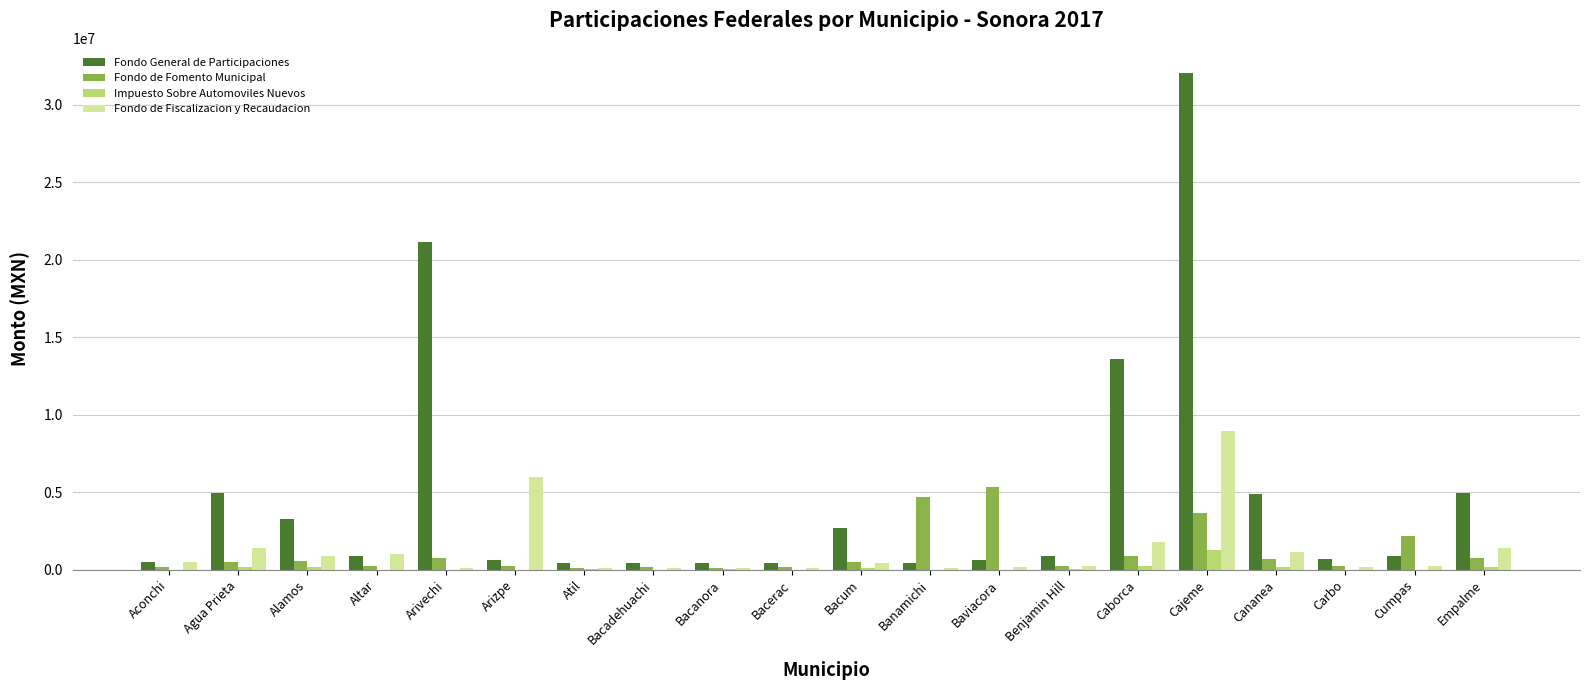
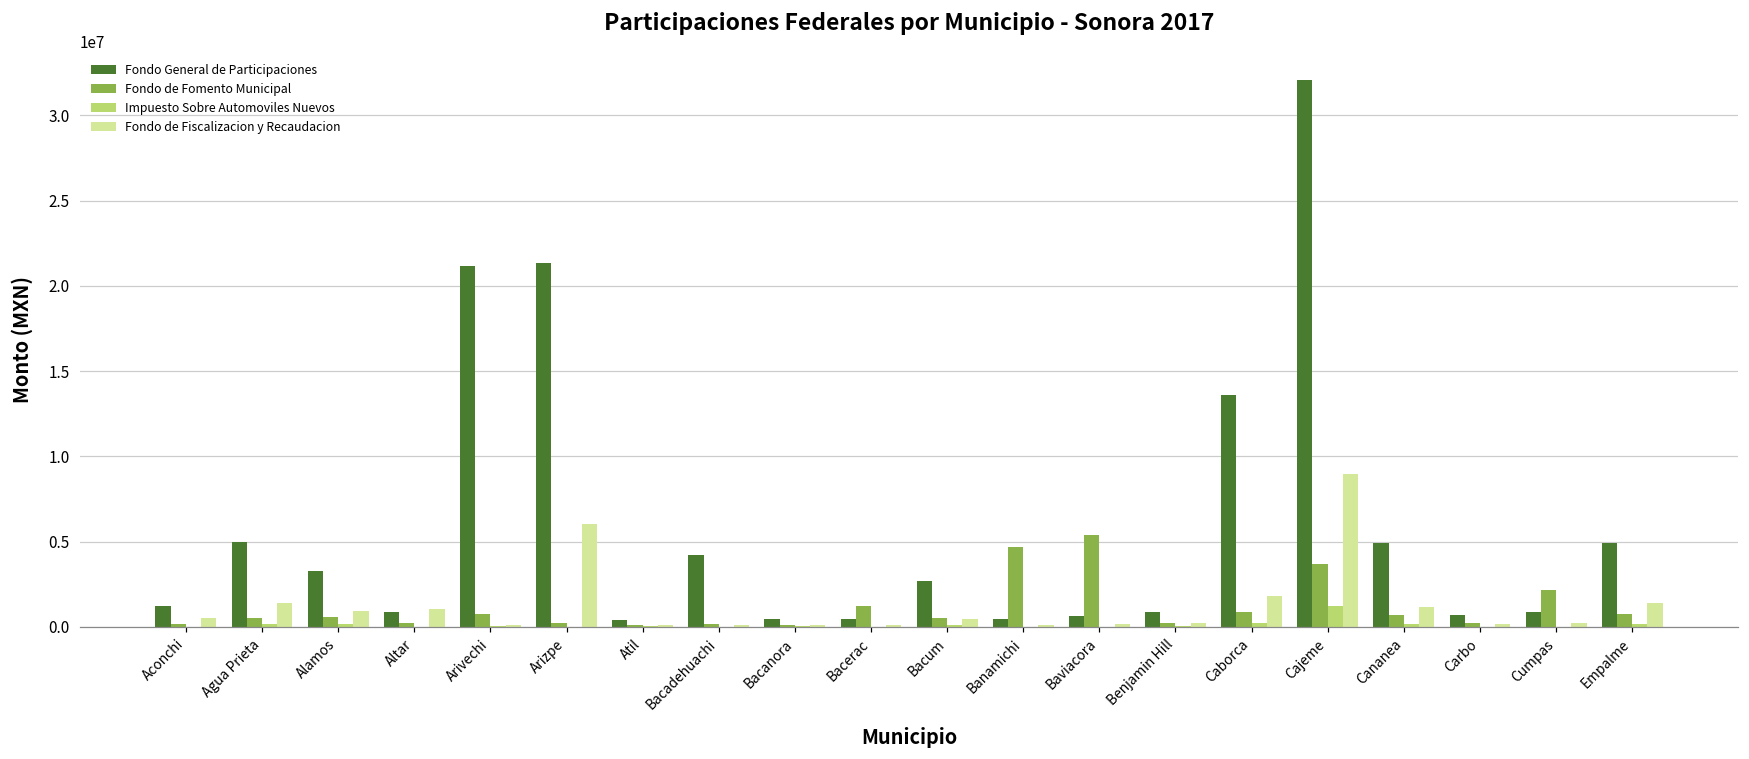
Fondo General de Participaciones, Aconchi: 500000 -> 1200000
Fondo General de Participaciones, Arizpe: 600000 -> 21300000
Fondo General de Participaciones, Bacadehuachi: 400000 -> 4200000
Fondo de Fomento Municipal, Bacerac: 200000 -> 1200000
